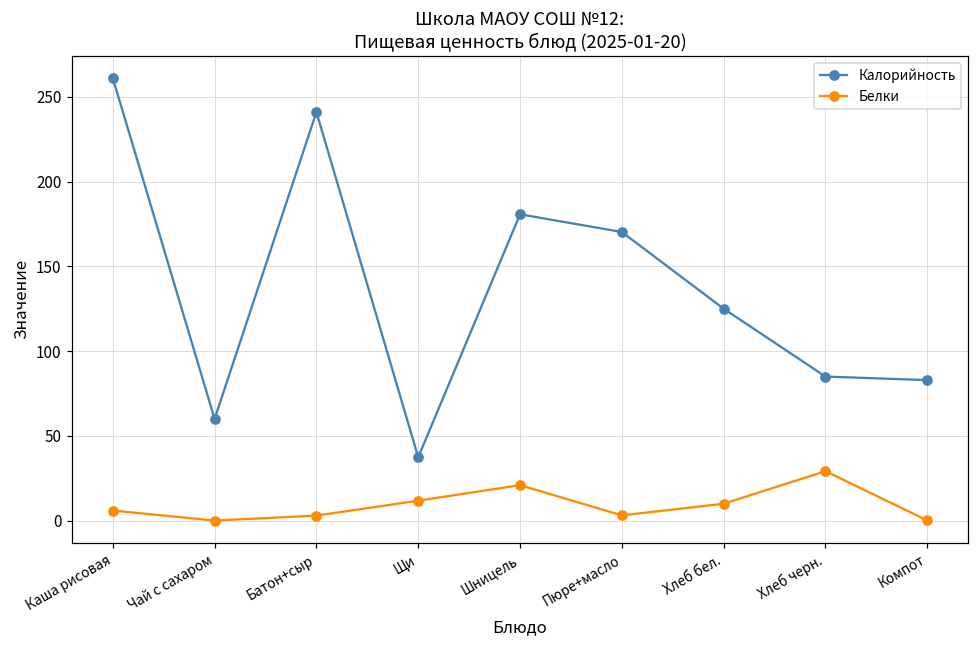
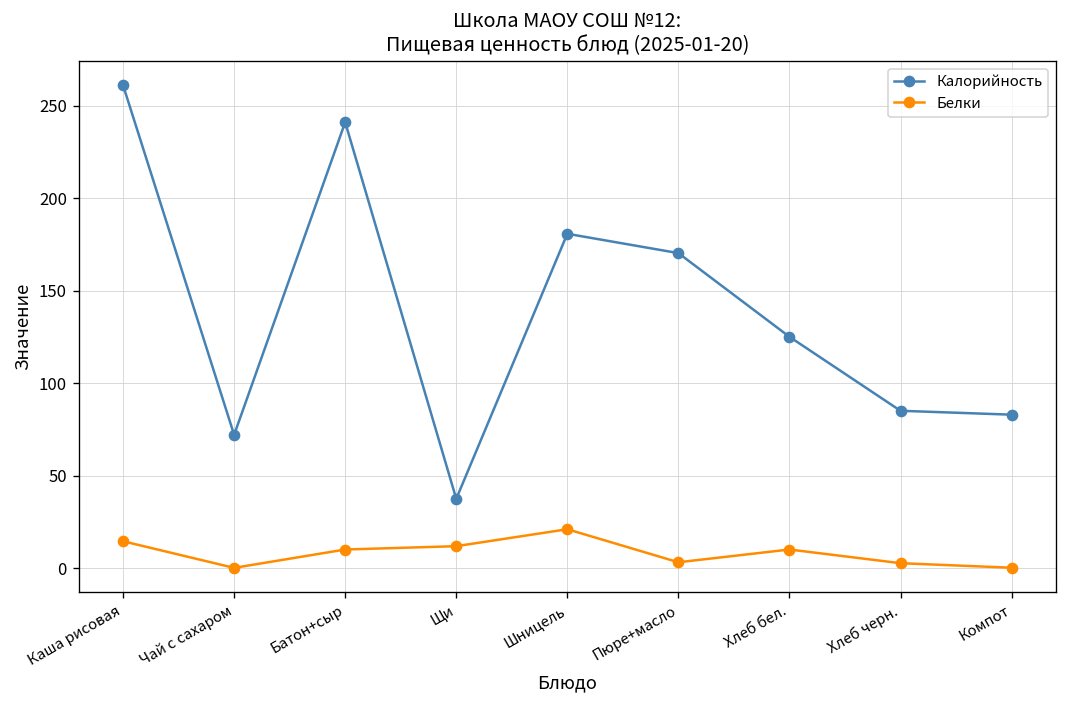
Белки, Каша рисовая: 6 -> 14
Калорийность, Чай с сахаром: 60 -> 72
Белки, Батон+сыр: 3 -> 10
Белки, Хлеб черн.: 29 -> 3
